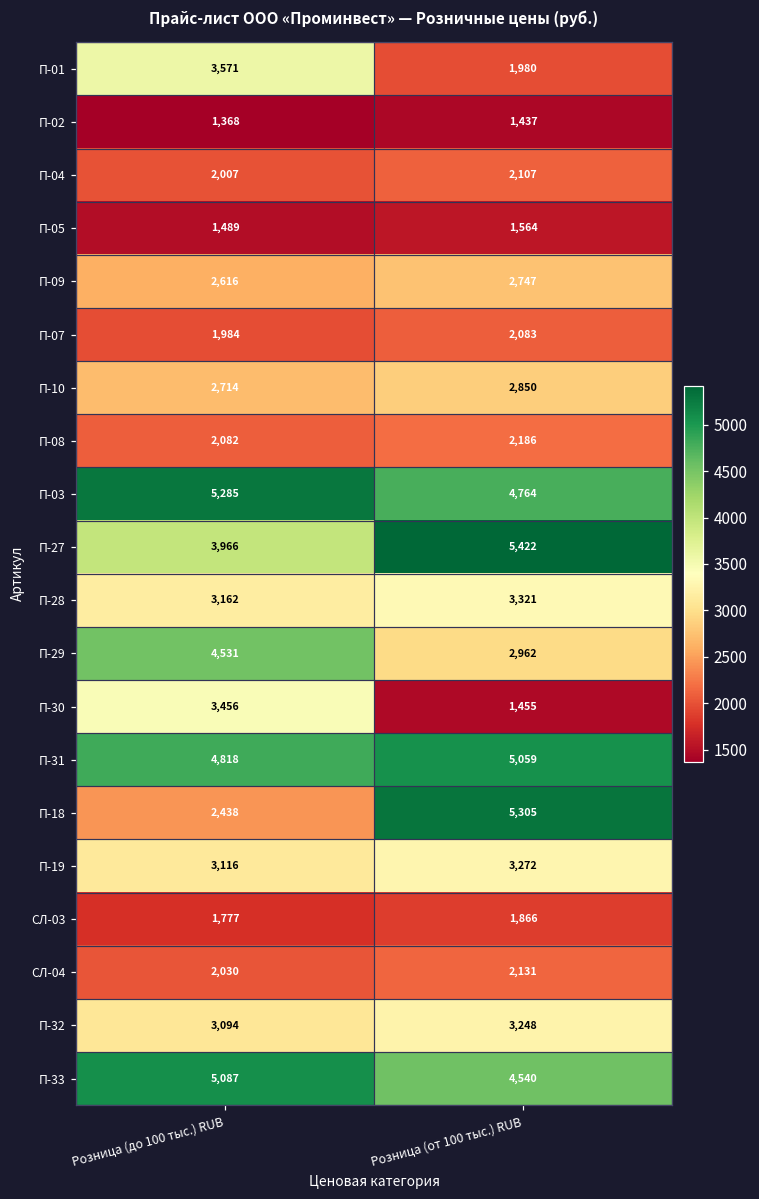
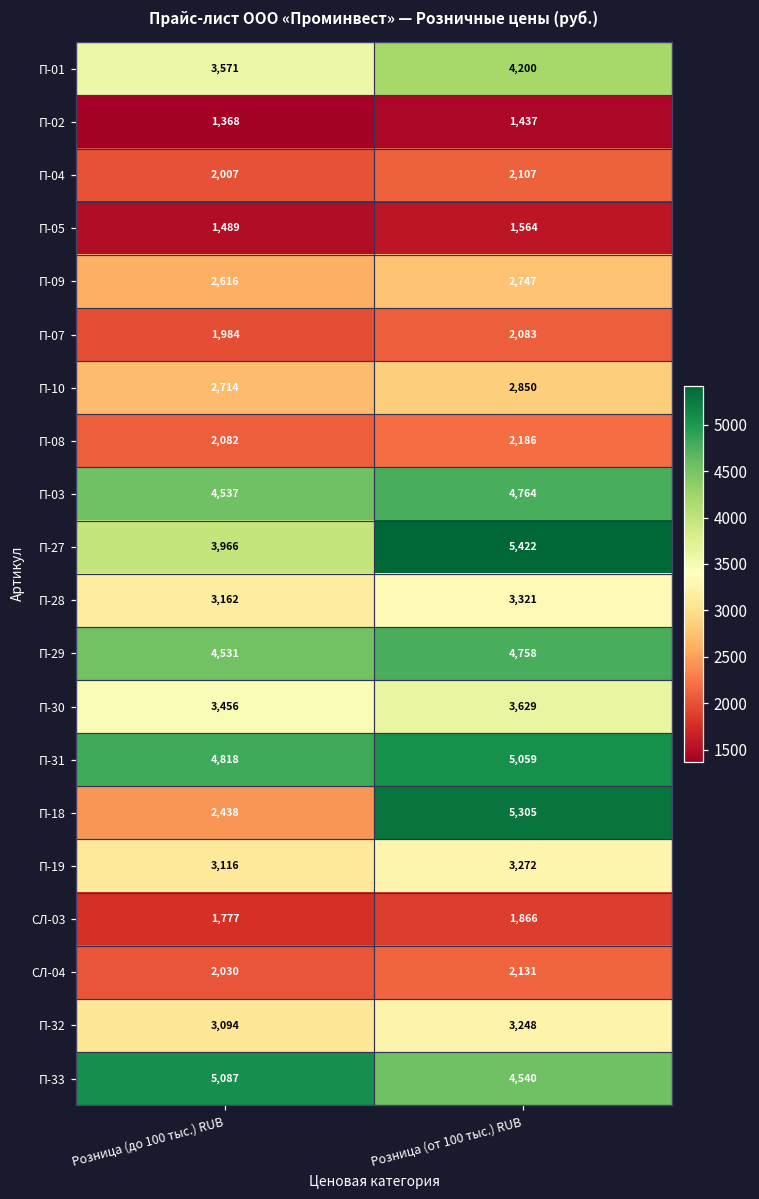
П-01, Розница (от 100 тыс.) RUB: 1,980 -> 4,200
П-03, Розница (до 100 тыс.) RUB: 5,285 -> 4,537
П-29, Розница (от 100 тыс.) RUB: 2,962 -> 4,758
П-30, Розница (от 100 тыс.) RUB: 1,455 -> 3,629
